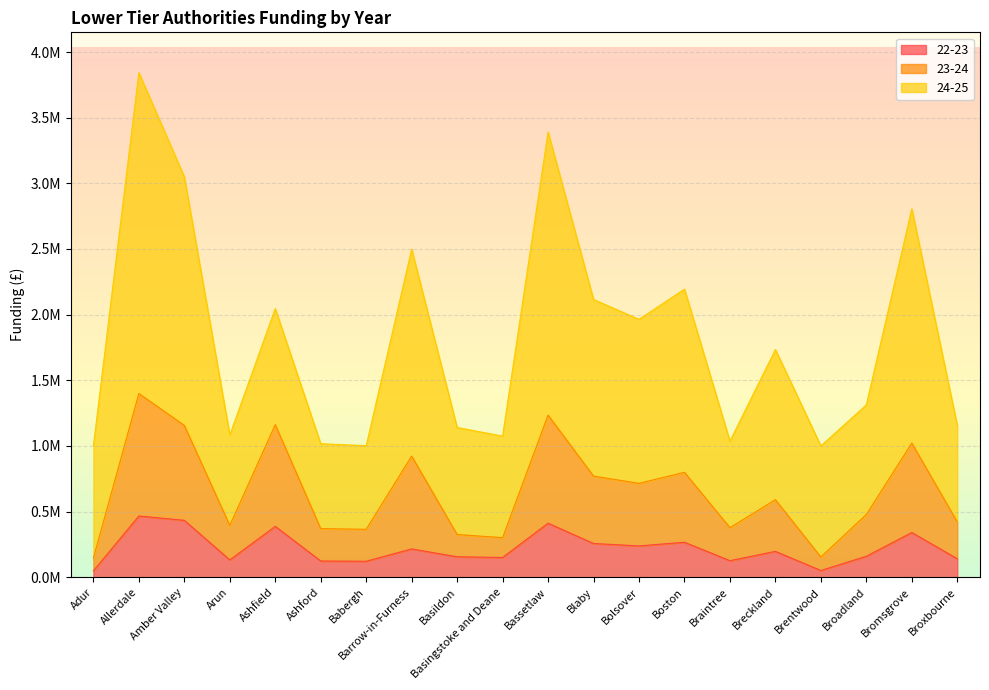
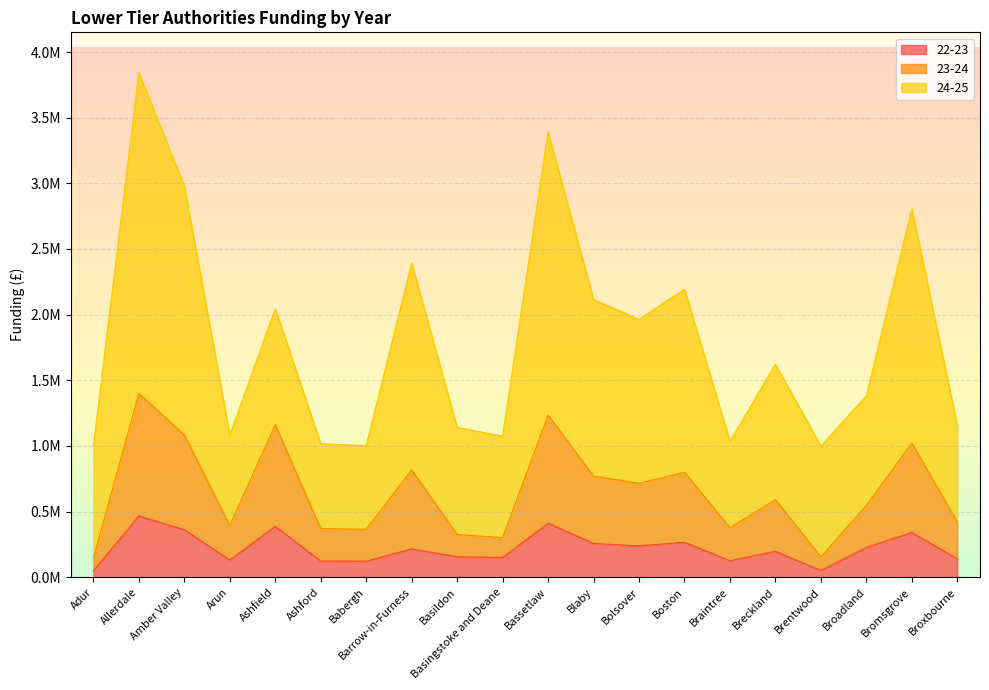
22-23, Amber Valley: 430000 -> 360000
23-24, Barrow-in-Furness: 710000 -> 600000
24-25, Breckland: 1140000 -> 1030000
22-23, Broadland: 160000 -> 230000
